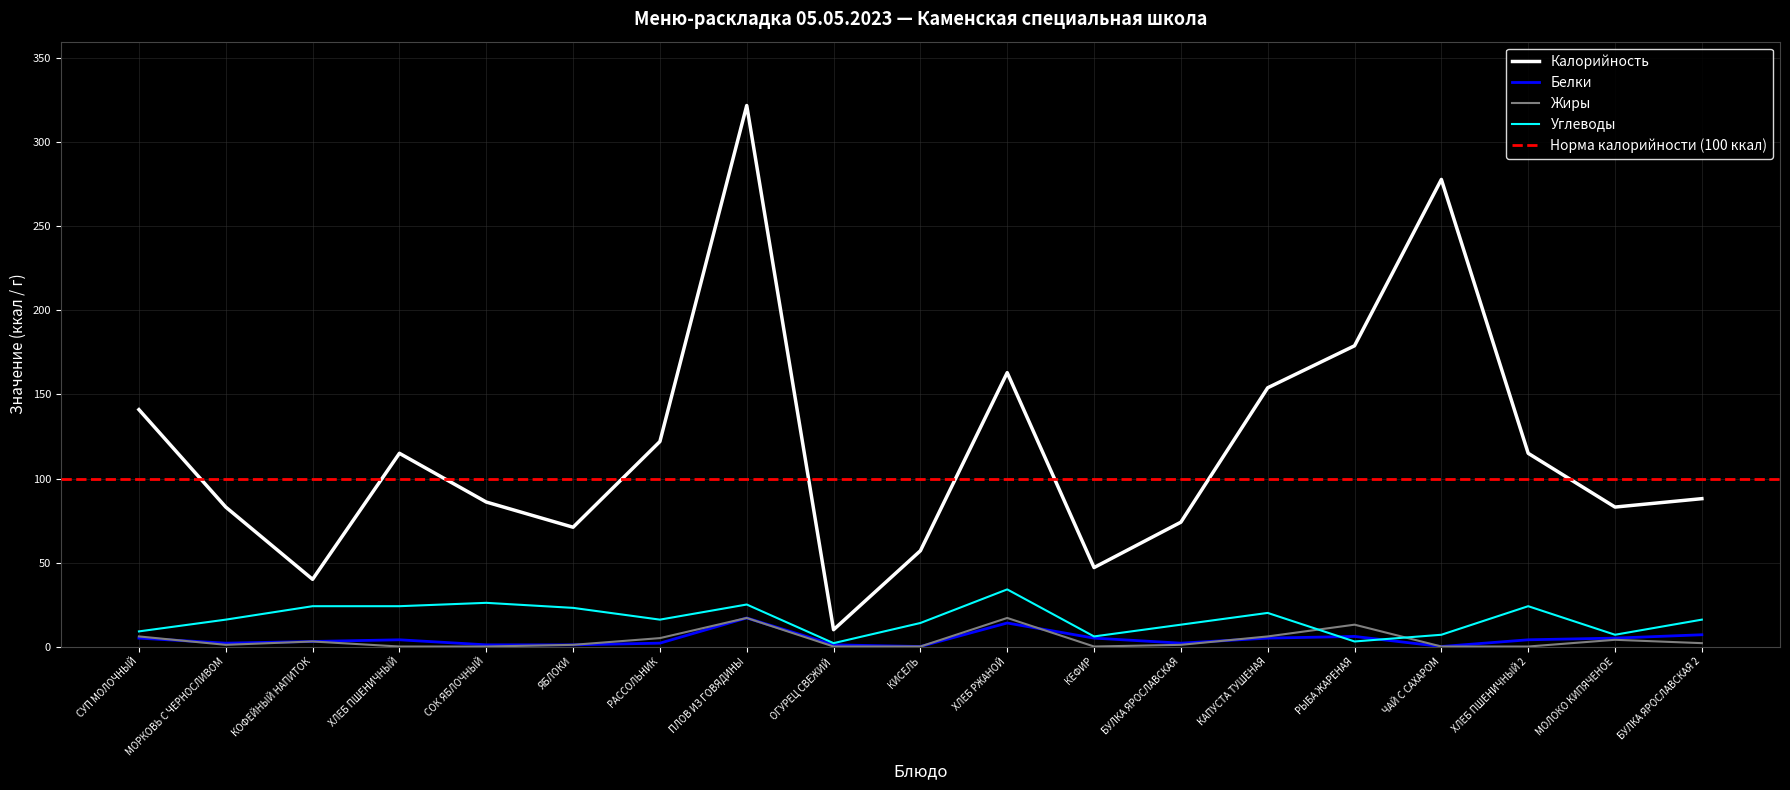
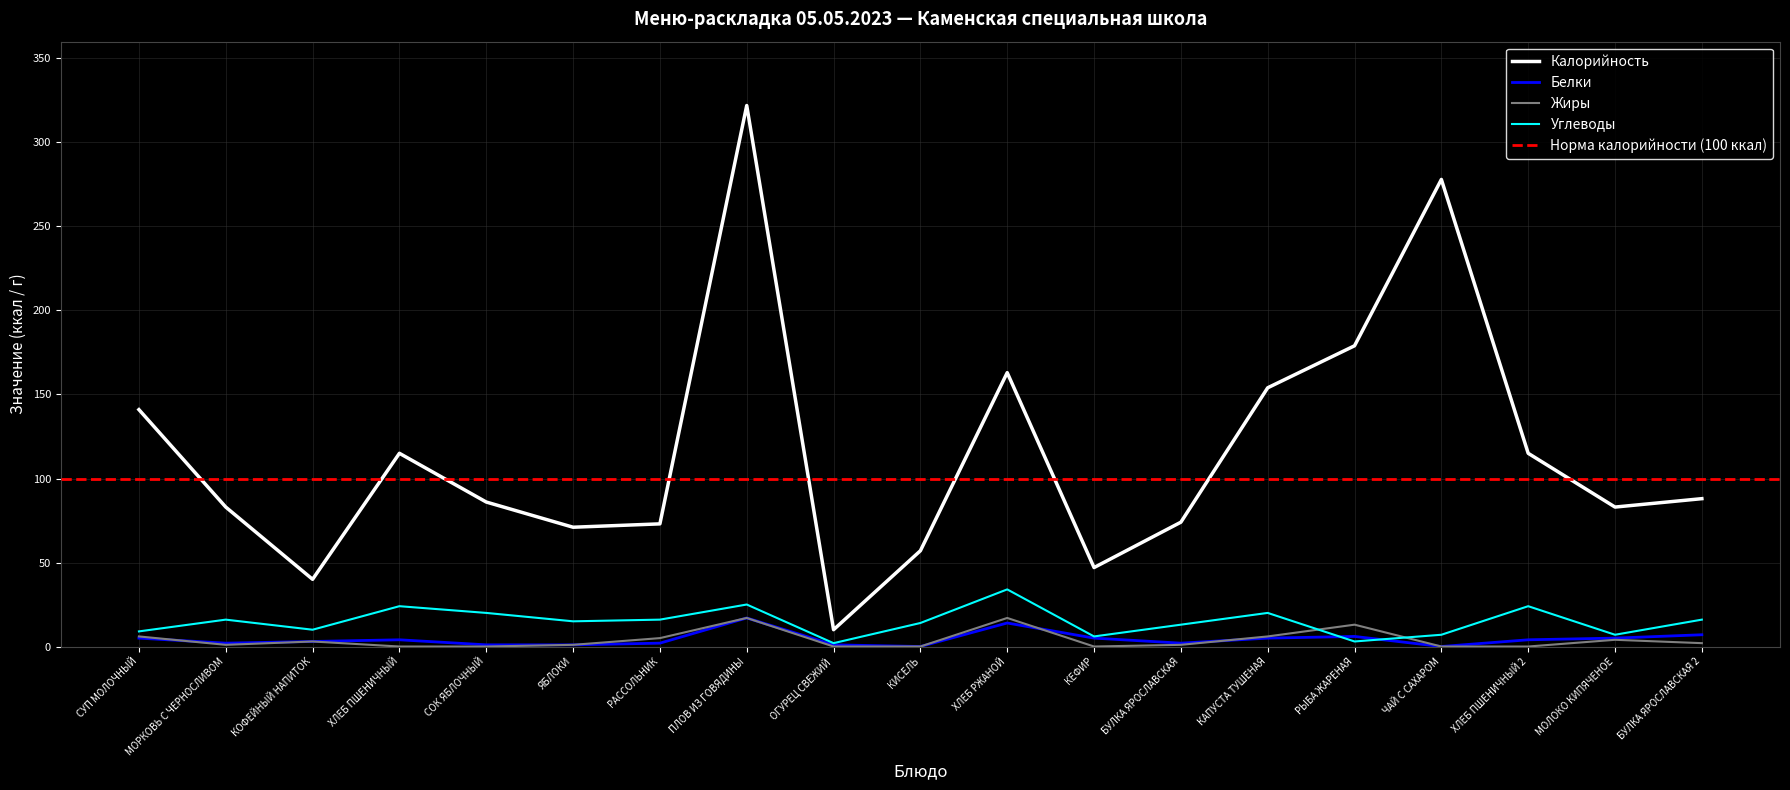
Углеводы, КОФЕЙНЫЙ НАПИТОК: 24 -> 10
Углеводы, СОК ЯБЛОЧНЫЙ: 26 -> 20
Углеводы, ЯБЛОКИ: 23 -> 15
Калорийность, РАССОЛЬНИК: 122 -> 73
